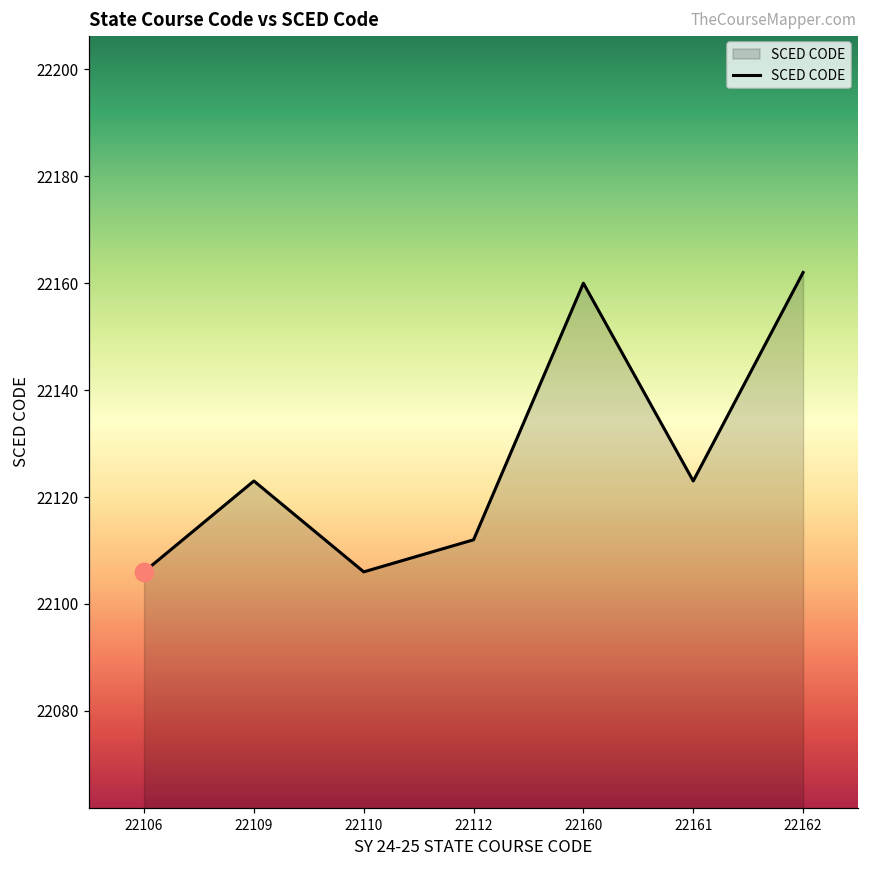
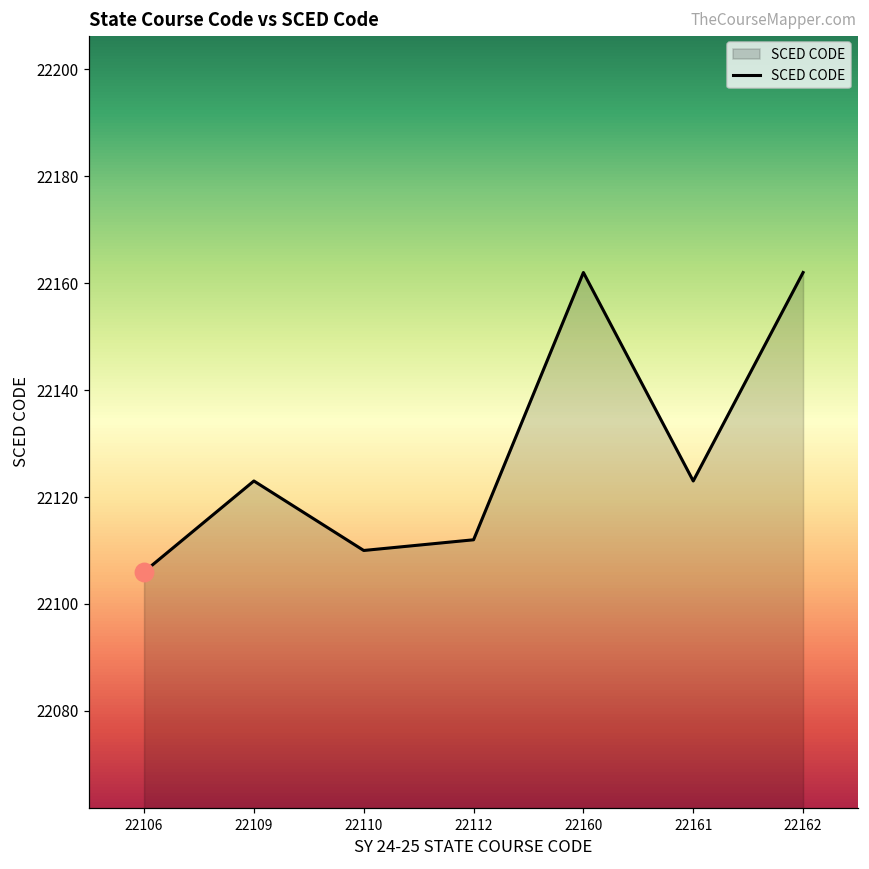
SCED CODE, 22110: 22106 -> 22110
SCED CODE, 22160: 22160 -> 22162
